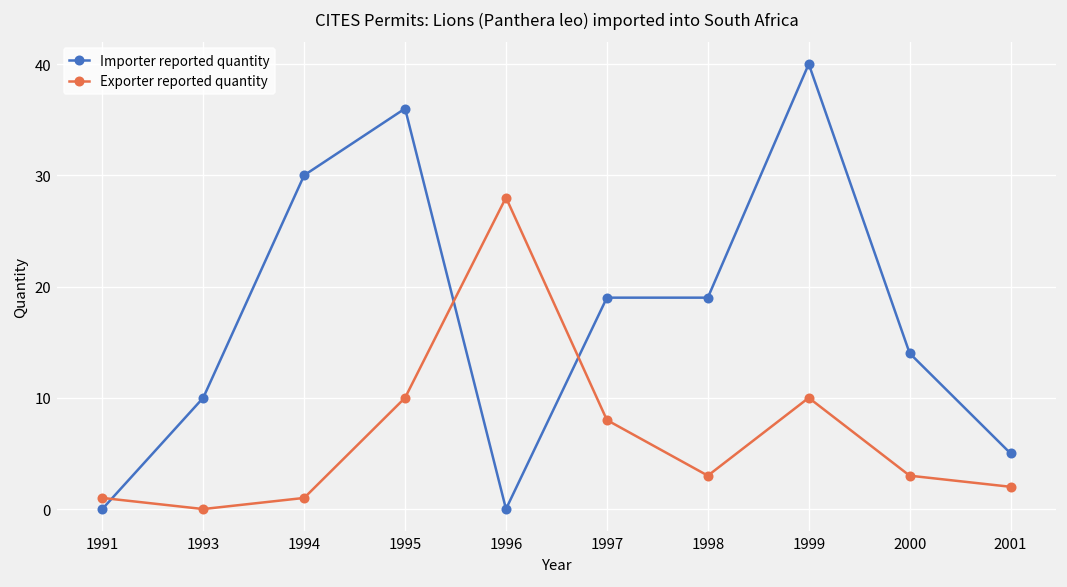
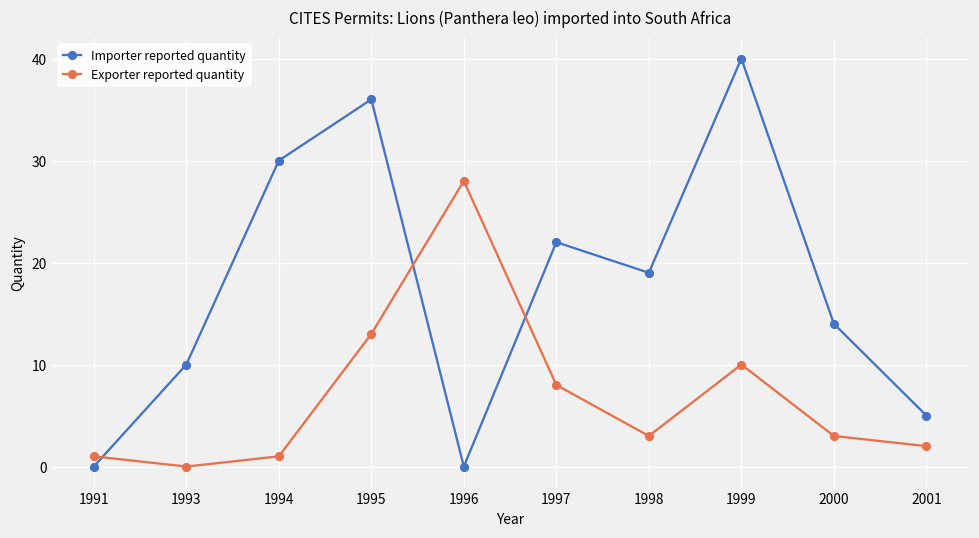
Exporter reported quantity, 1995: 10 -> 13
Importer reported quantity, 1997: 19 -> 22
